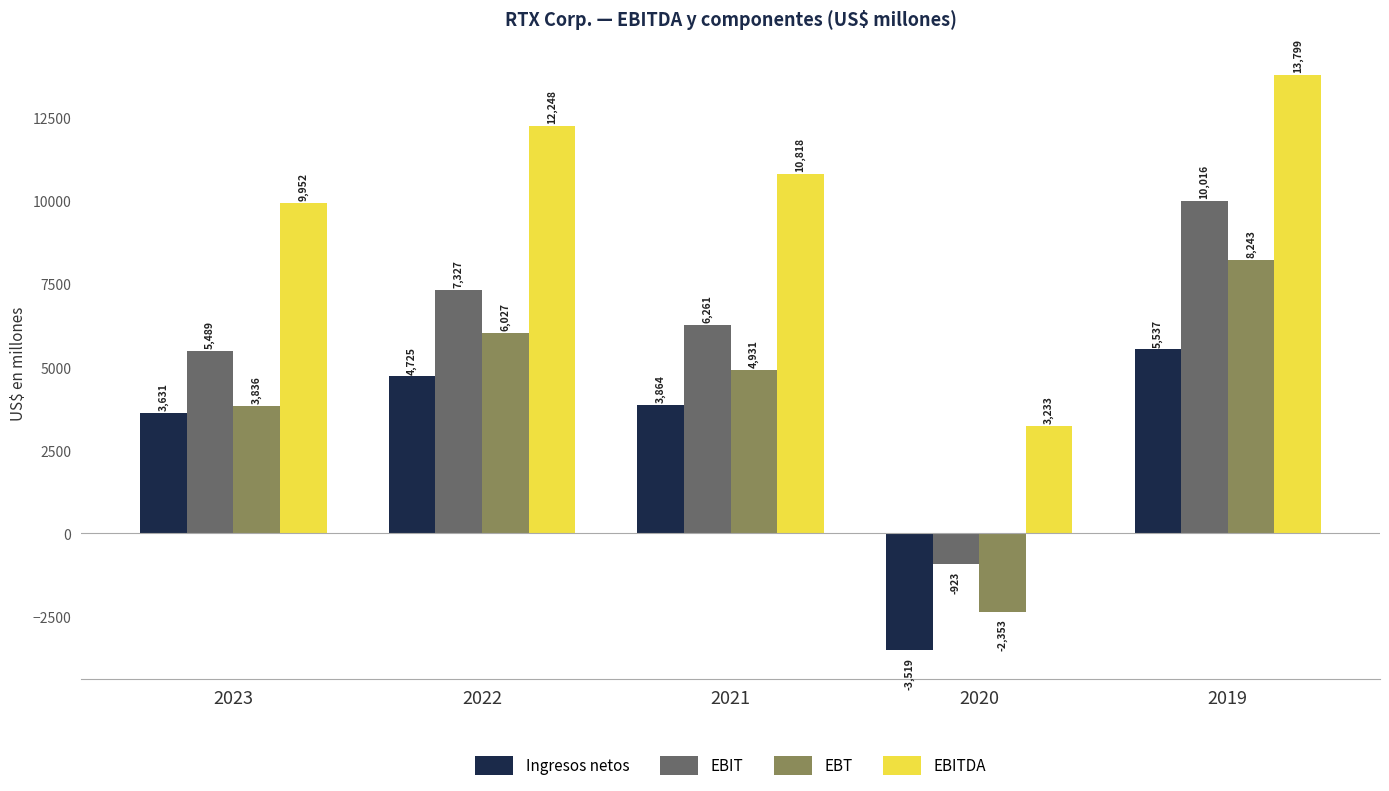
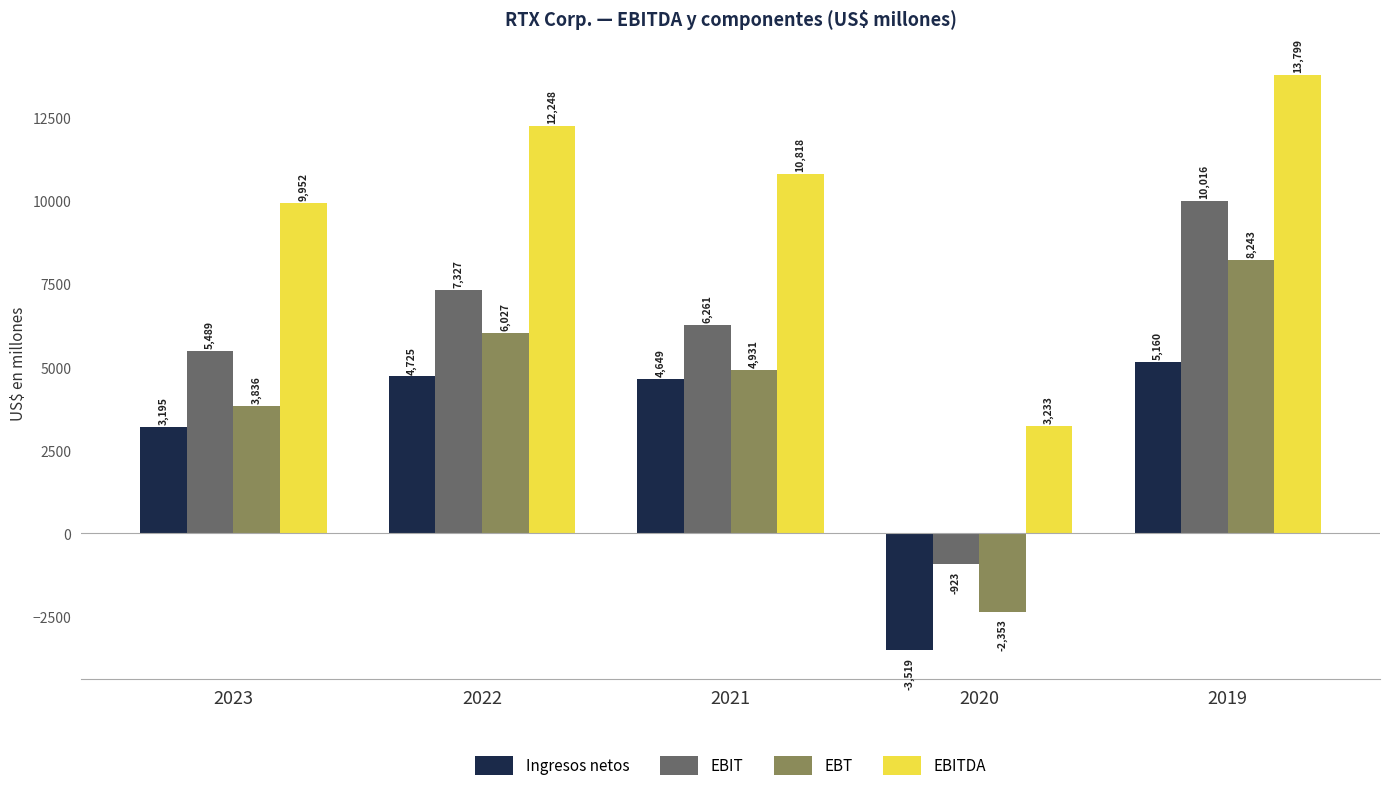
Ingresos netos, 2023: 3,631 -> 3,195
Ingresos netos, 2021: 3,864 -> 4,649
Ingresos netos, 2019: 5,537 -> 5,160
